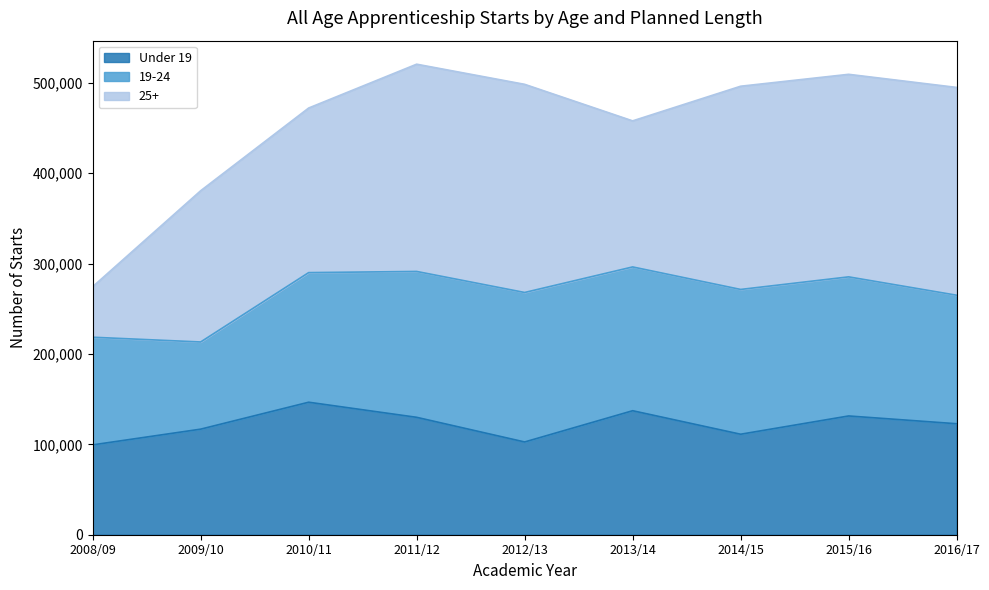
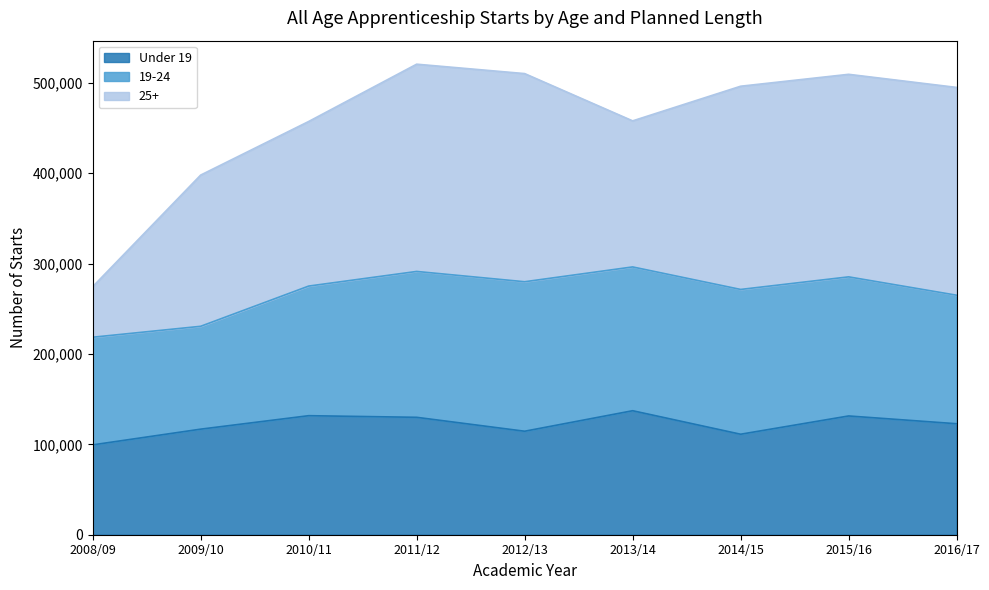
19-24, 2009/10: 100,000 -> 110,000
Under 19, 2010/11: 150,000 -> 130,000
Under 19, 2012/13: 100,000 -> 110,000
